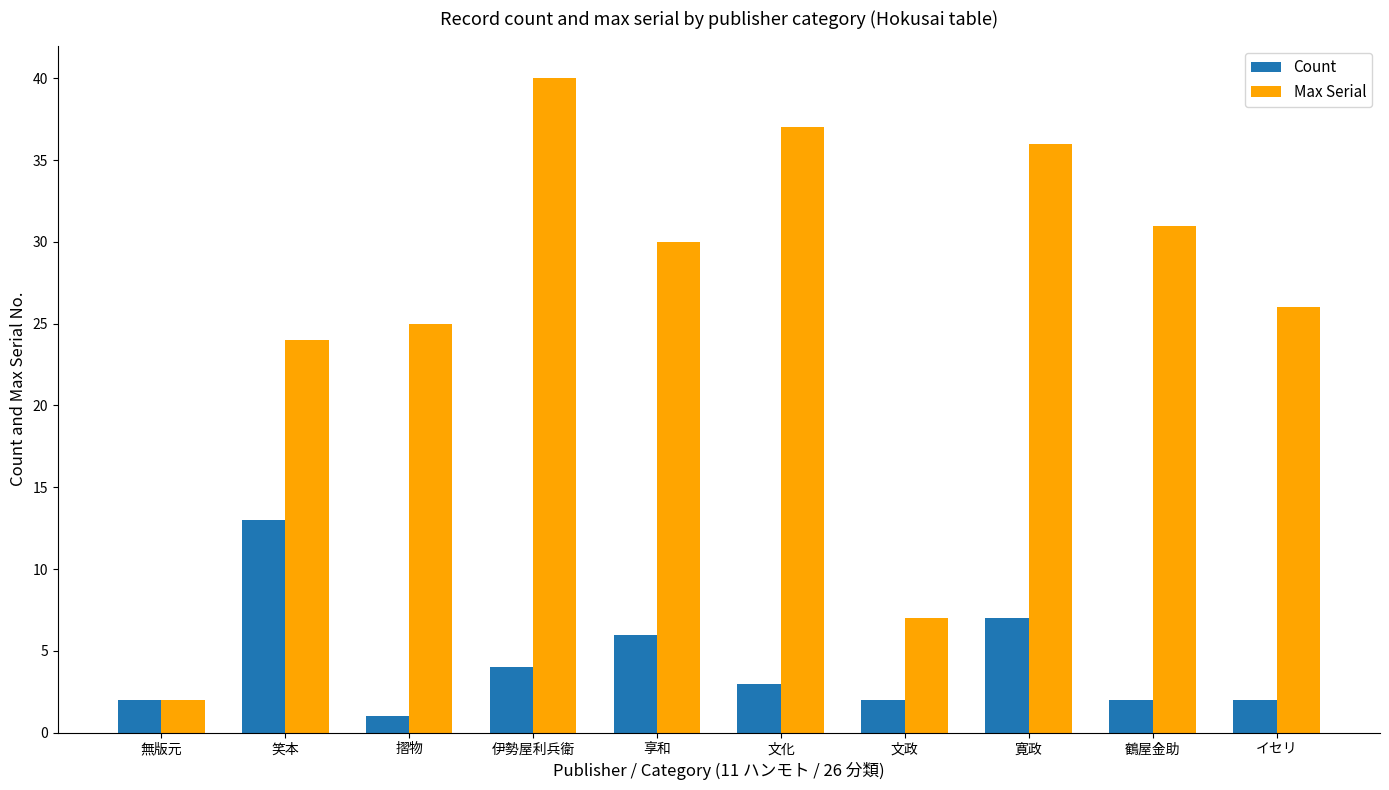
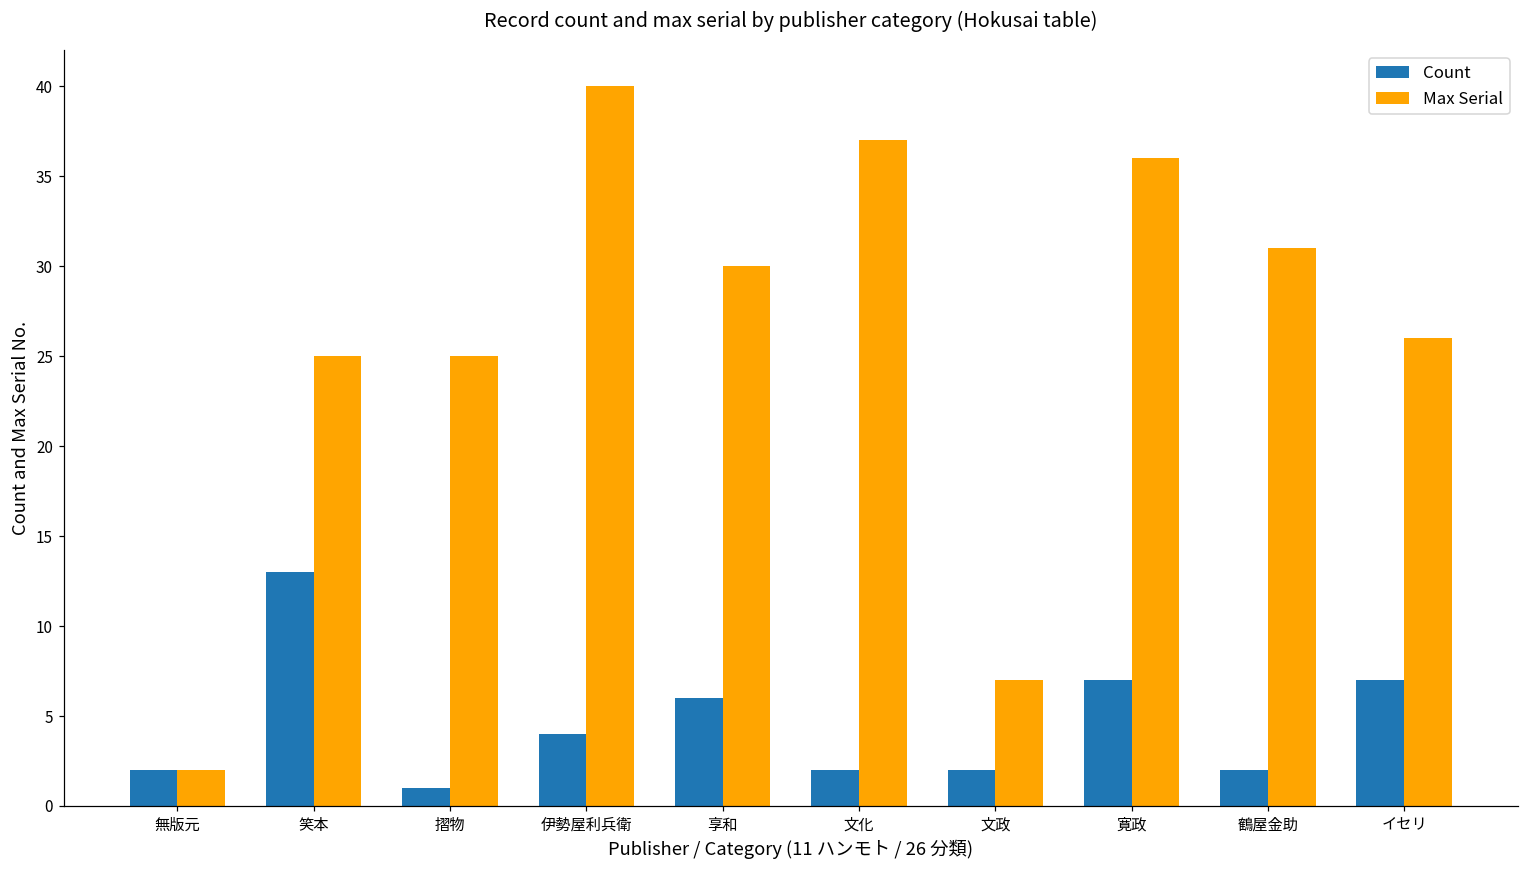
Max Serial, 笑本: 24 -> 25
Count, 文化: 3 -> 2
Count, イセリ: 2 -> 7
